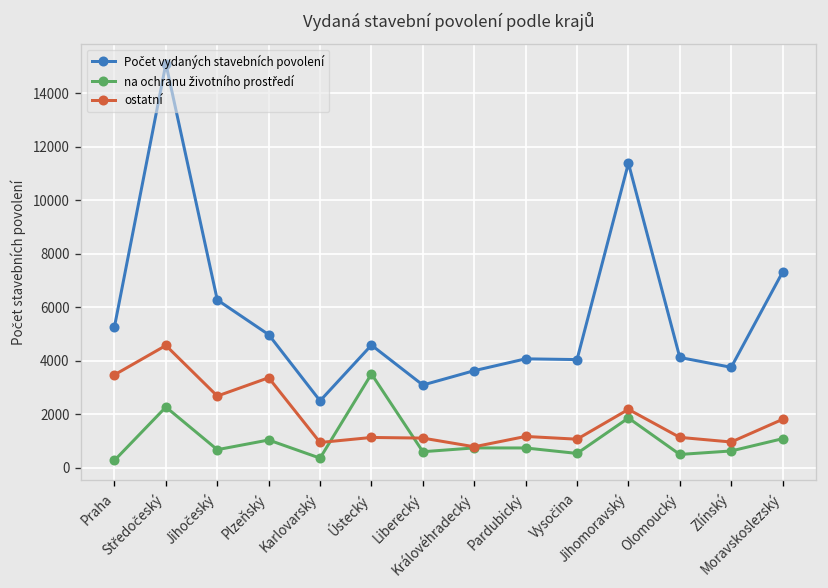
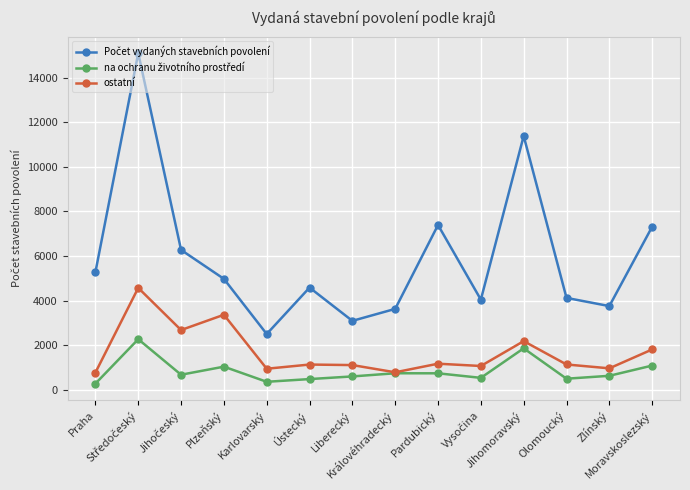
ostatní, Praha: 3500 -> 800
na ochranu životního prostředí, Ústecký: 3500 -> 500
Počet vydaných stavebních povolení, Pardubický: 4100 -> 7400
